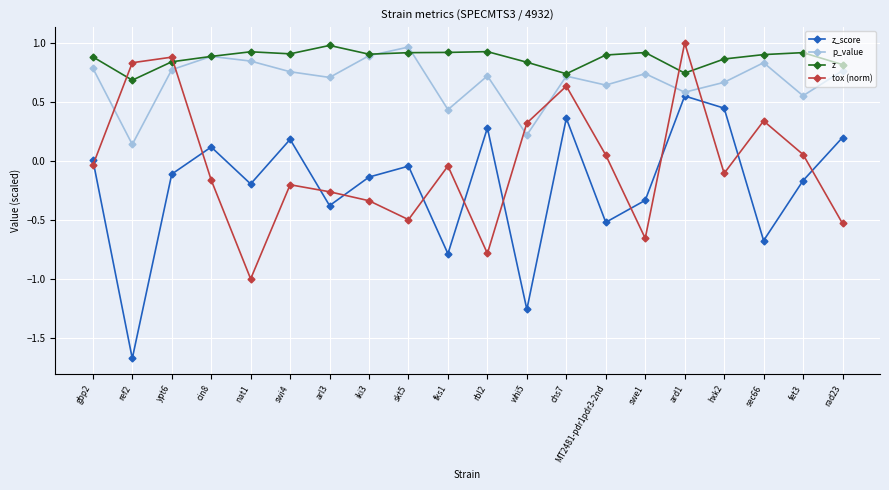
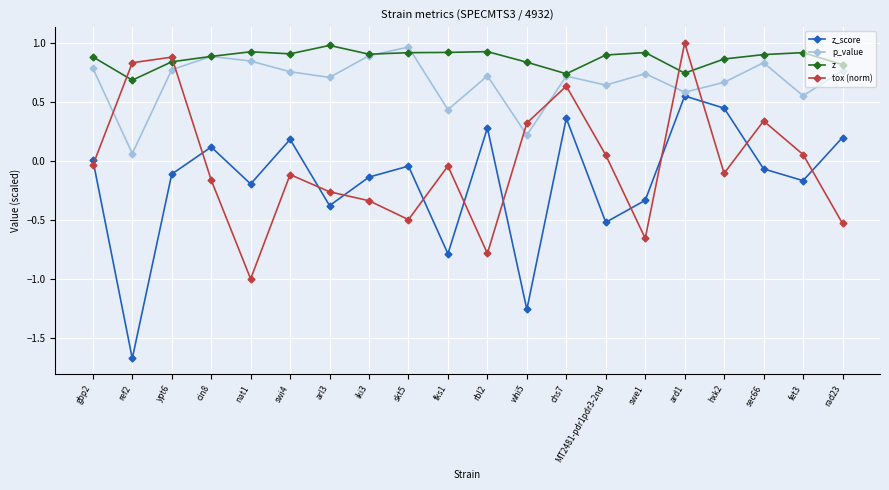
p_value, ref2: 0.14 -> 0.06
tox (norm), swi4: -0.20 -> -0.12
z_score, sec66: -0.68 -> -0.07
